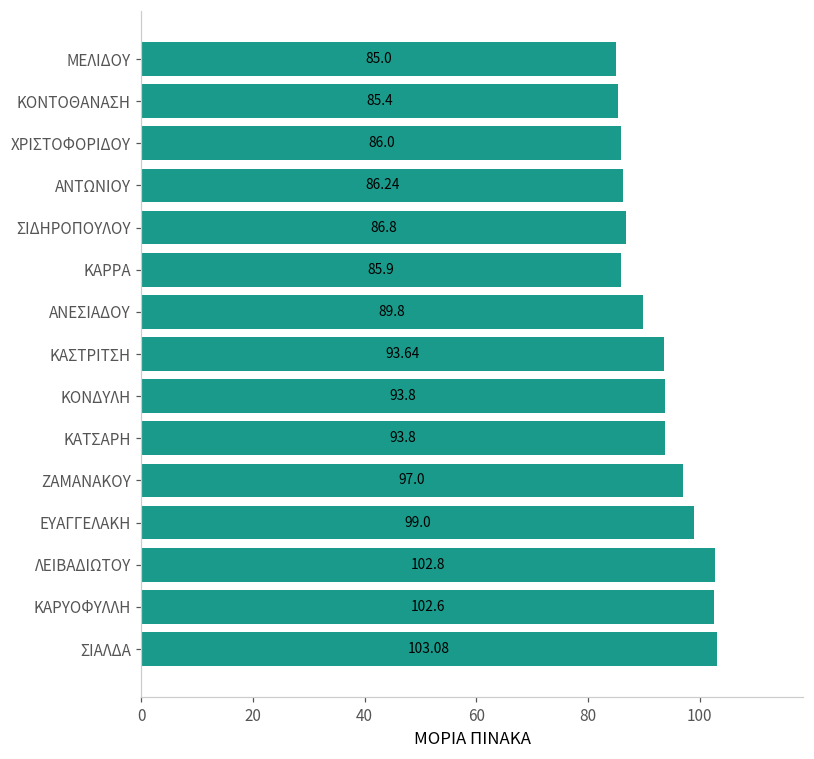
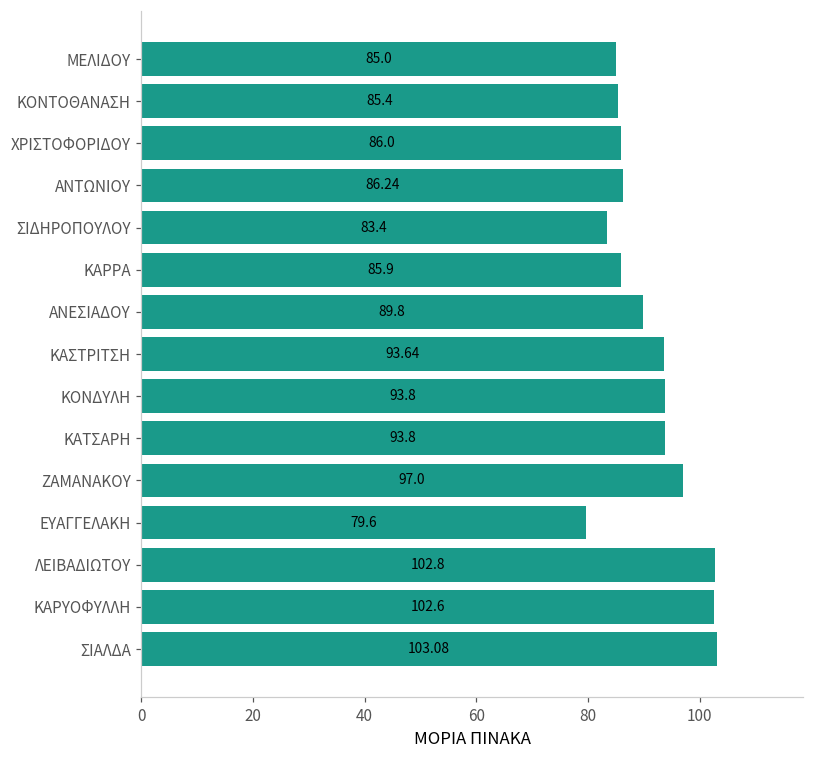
ΣΙΔΗΡΟΠΟΥΛΟΥ: 86.8 -> 83.4
ΕΥΑΓΓΕΛΑΚΗ: 99.0 -> 79.6
